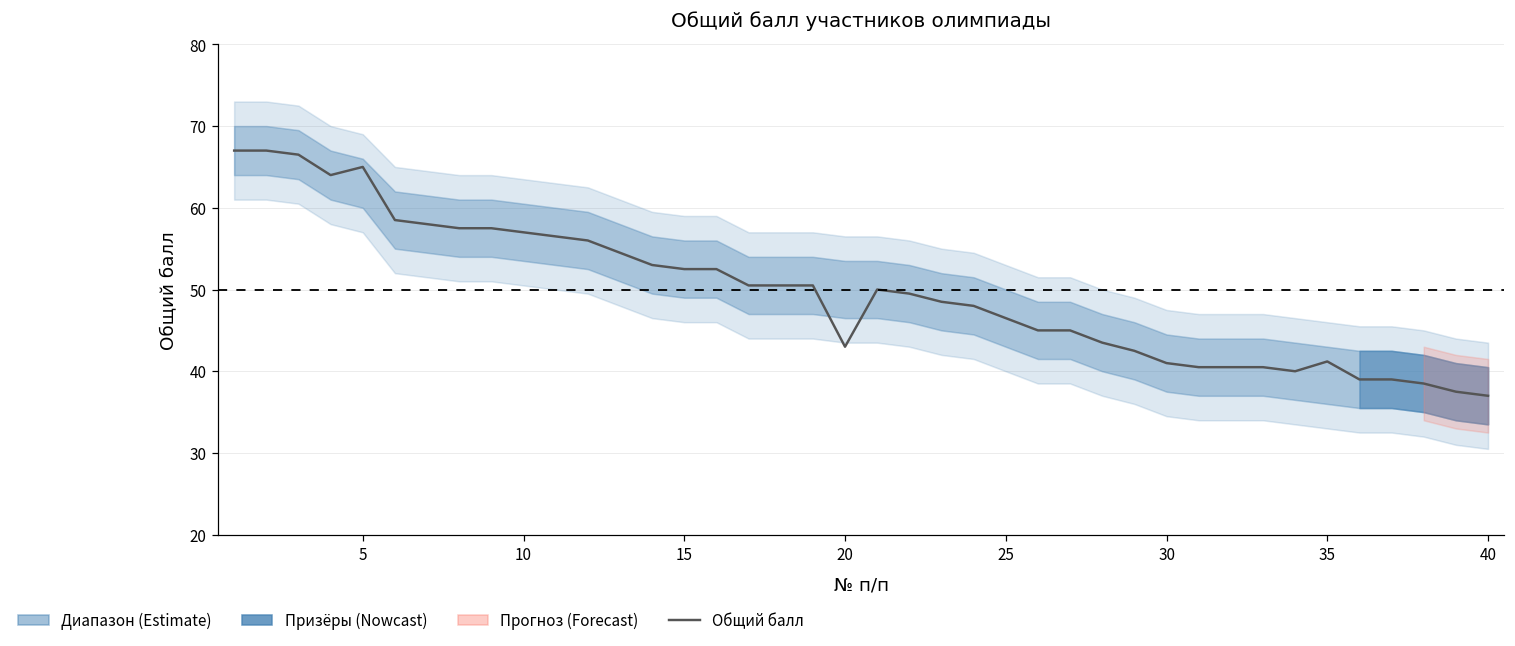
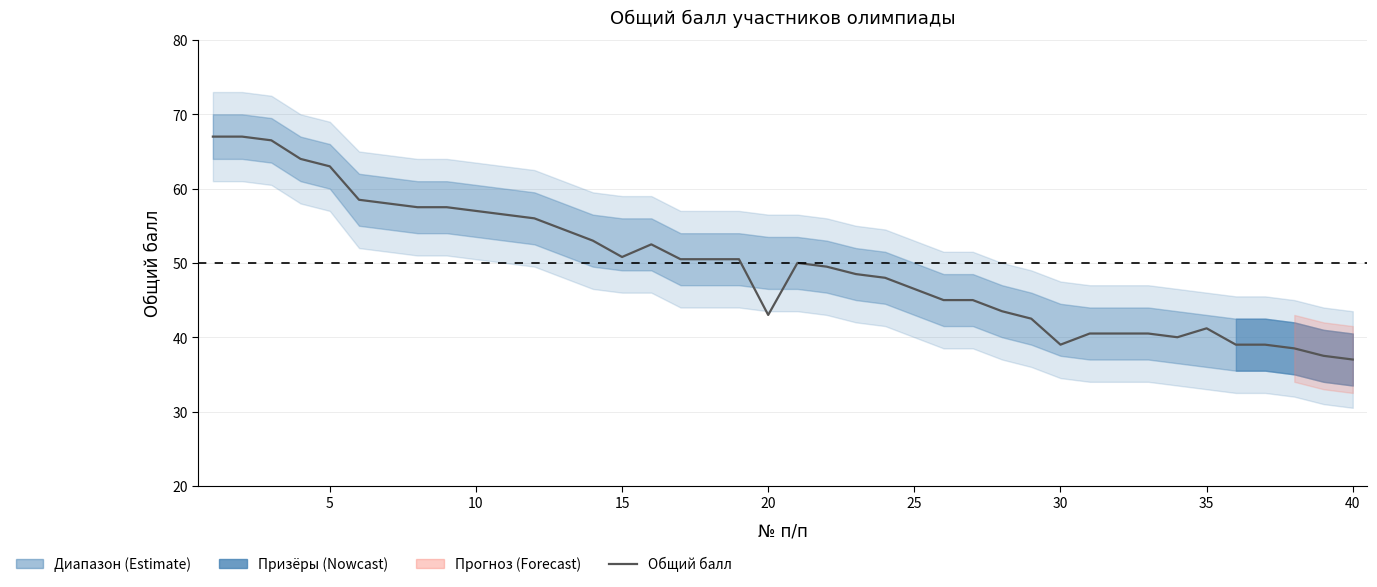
Общий балл, 5: 65 -> 63
Общий балл, 15: 53 -> 51
Общий балл, 30: 41 -> 39
